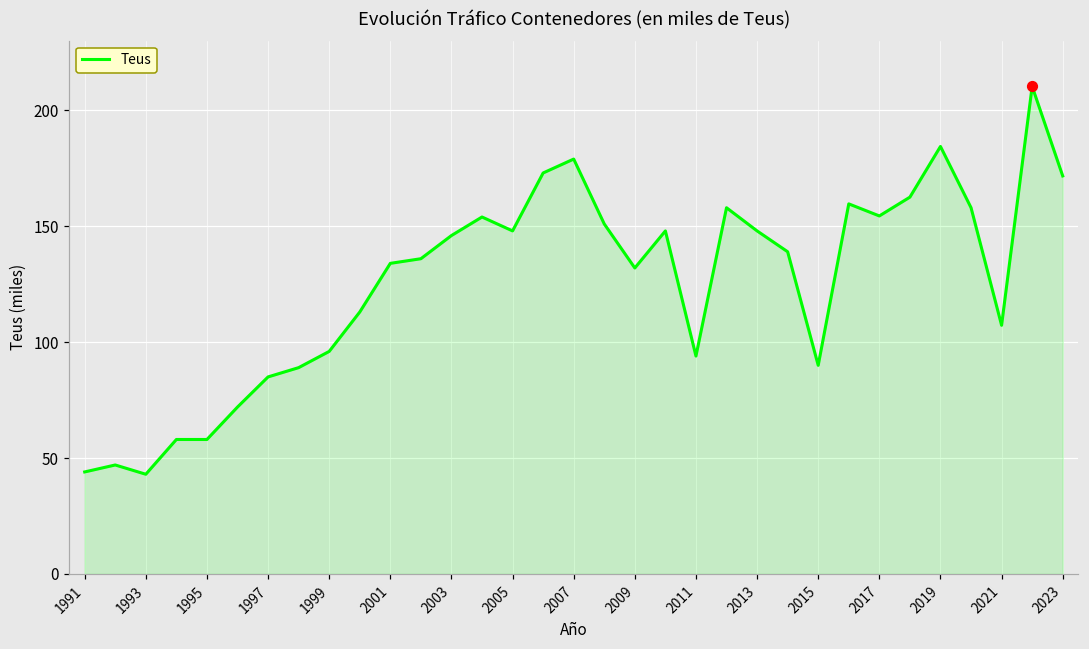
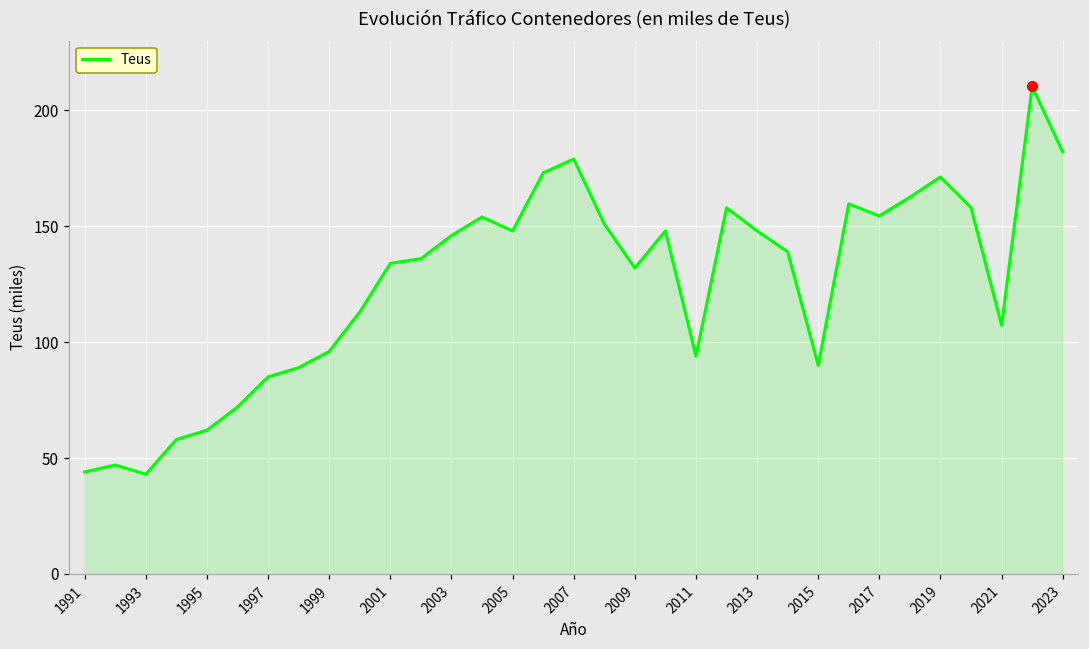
Teus, 1995: 58 -> 62
Teus, 2019: 184 -> 171
Teus, 2023: 172 -> 182
